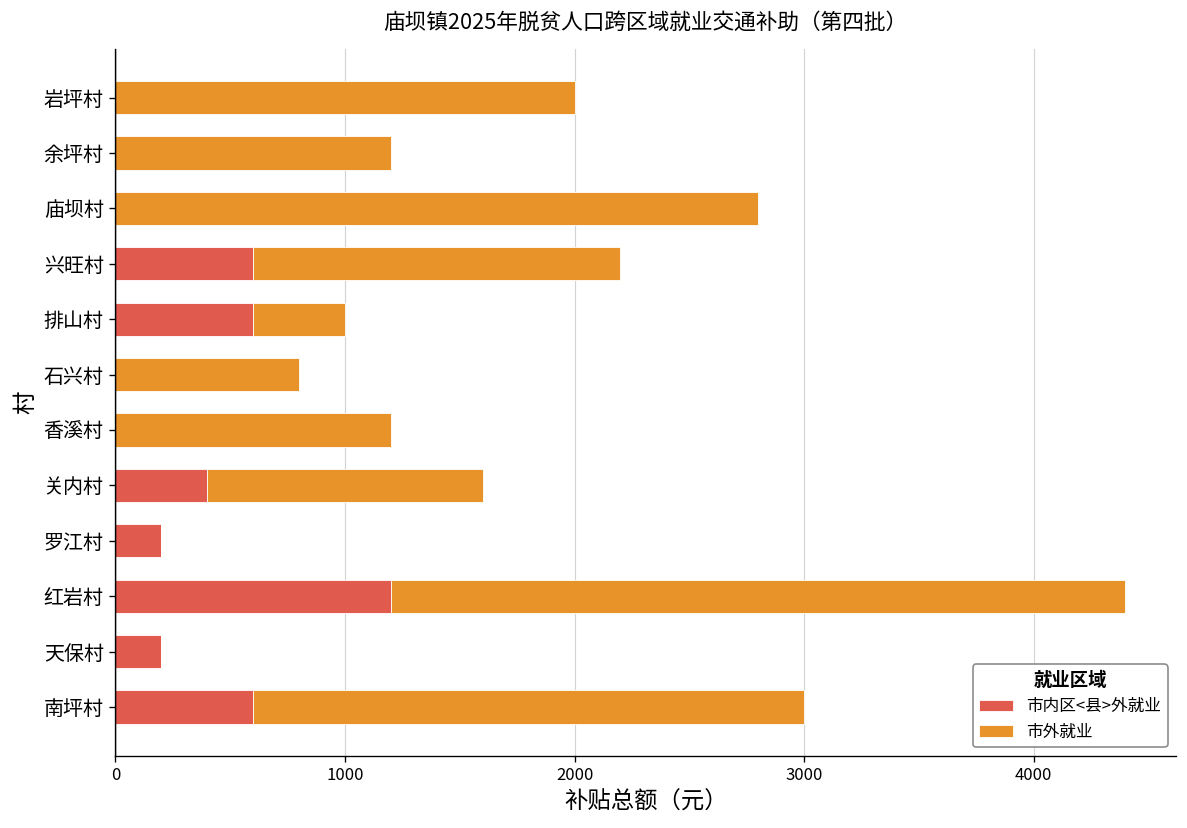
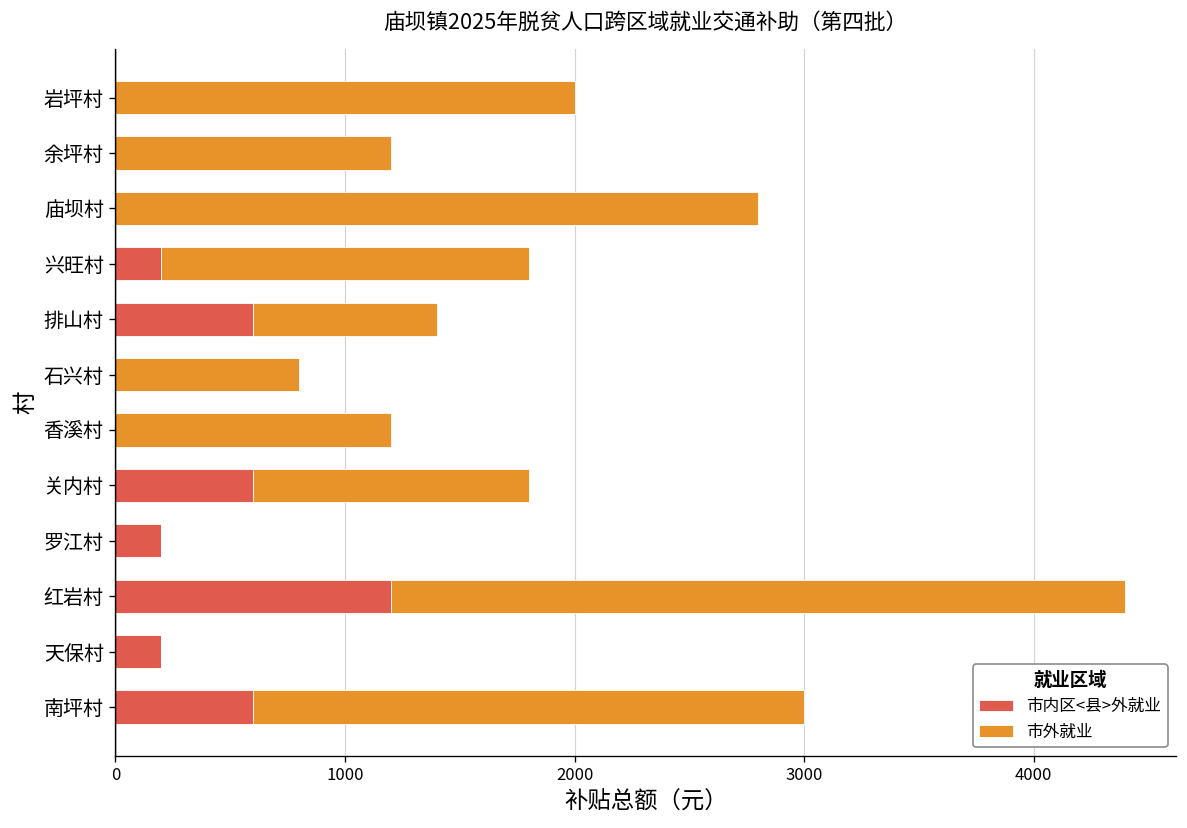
市内区<县>外就业, 兴旺村: 600 -> 200
市外就业, 排山村: 400 -> 800
市内区<县>外就业, 关内村: 400 -> 600
